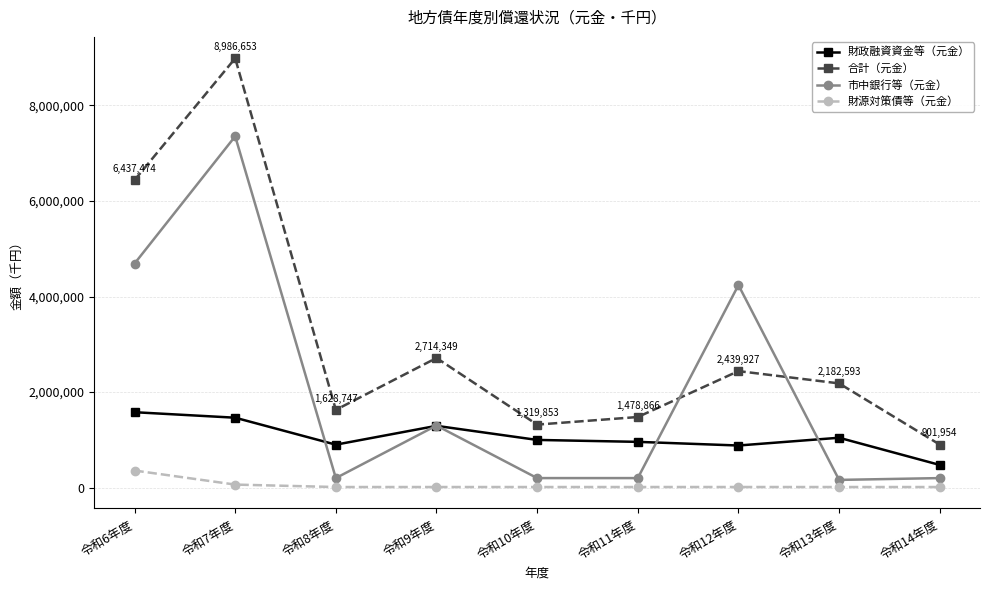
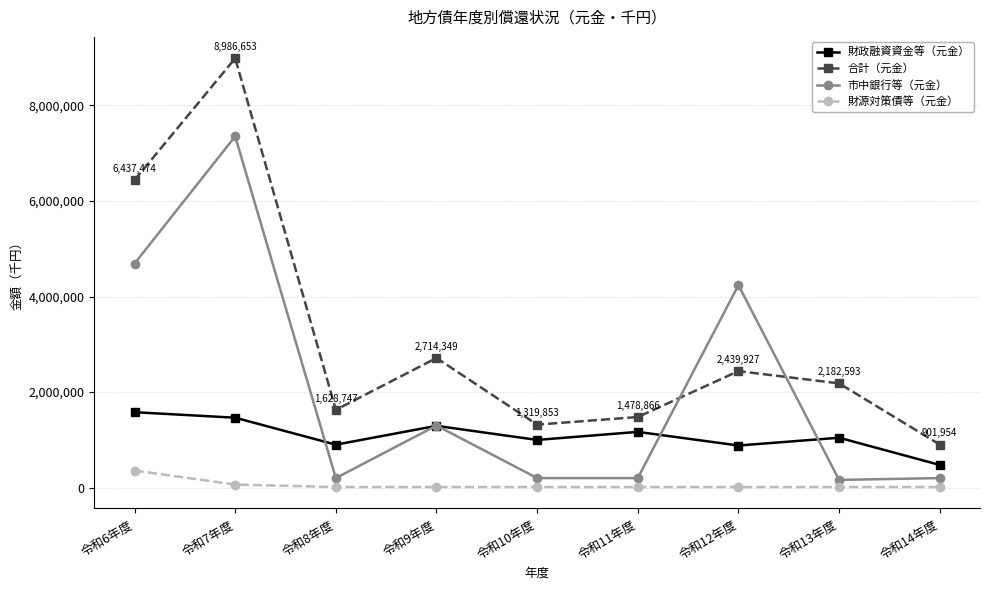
財政融資資金等（元金）, 令和11年度: 1,000,000 -> 1,200,000
